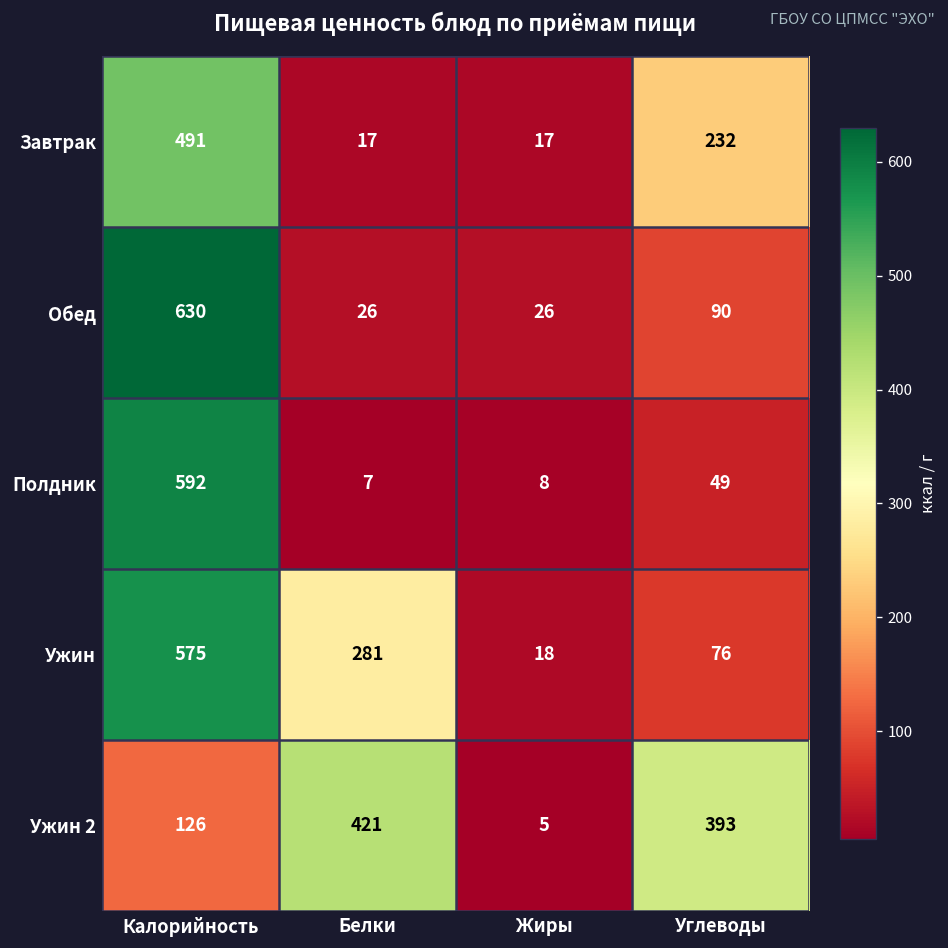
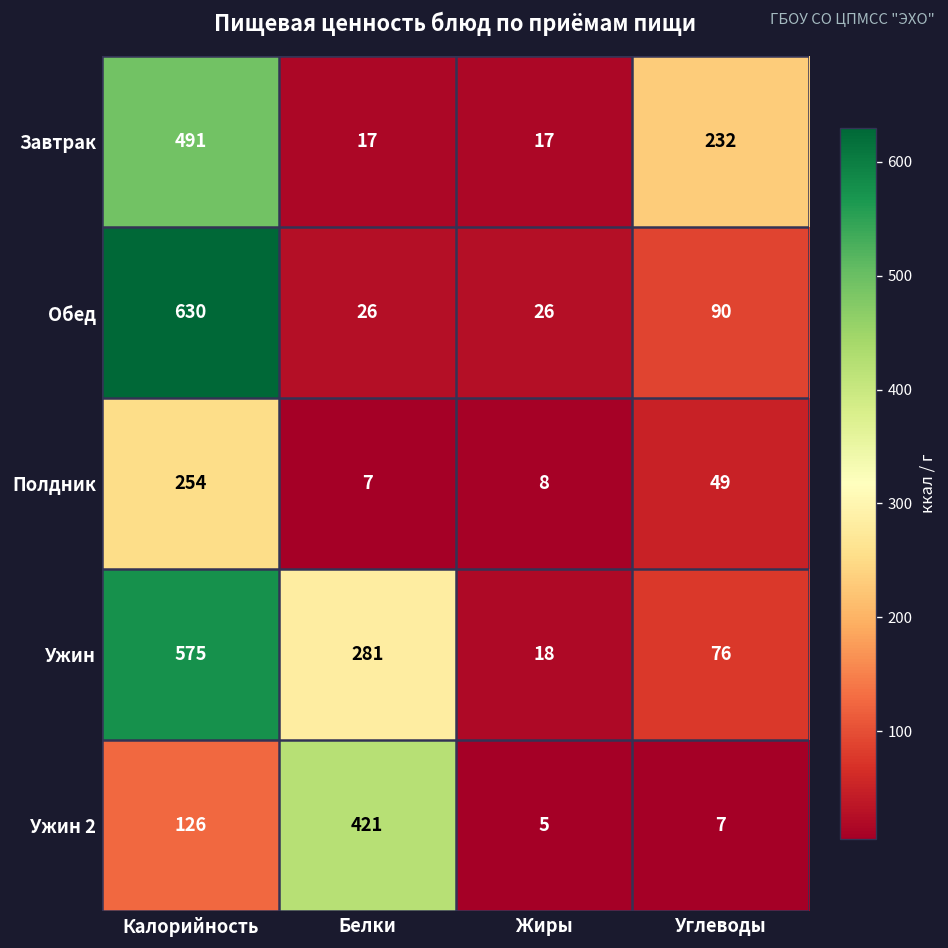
Полдник, Калорийность: 592 -> 254
Ужин 2, Углеводы: 393 -> 7
